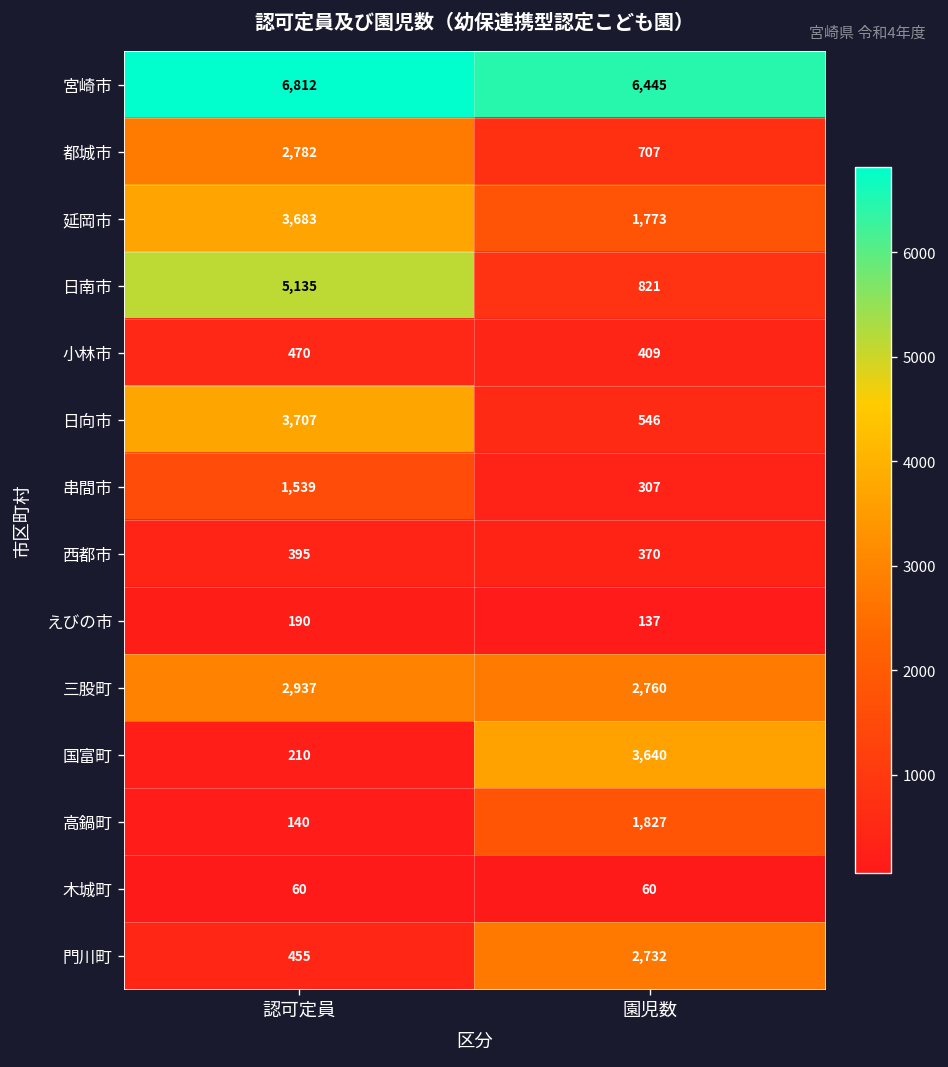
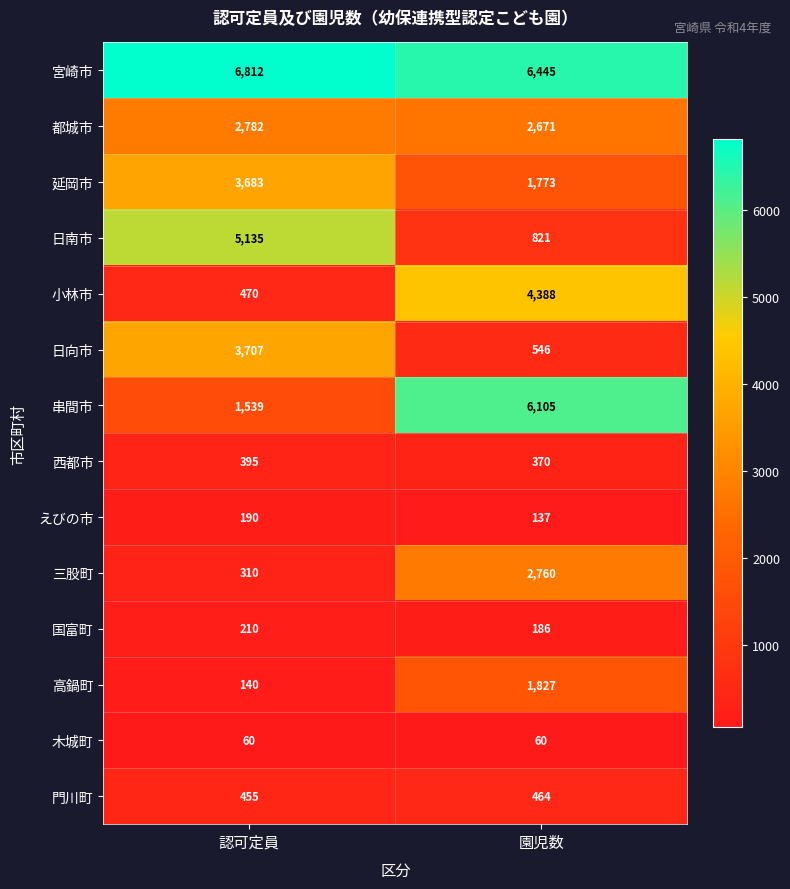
都城市, 園児数: 707 -> 2,671
小林市, 園児数: 409 -> 4,388
串間市, 園児数: 307 -> 6,105
三股町, 認可定員: 2,937 -> 310
国富町, 園児数: 3,640 -> 186
門川町, 園児数: 2,732 -> 464
